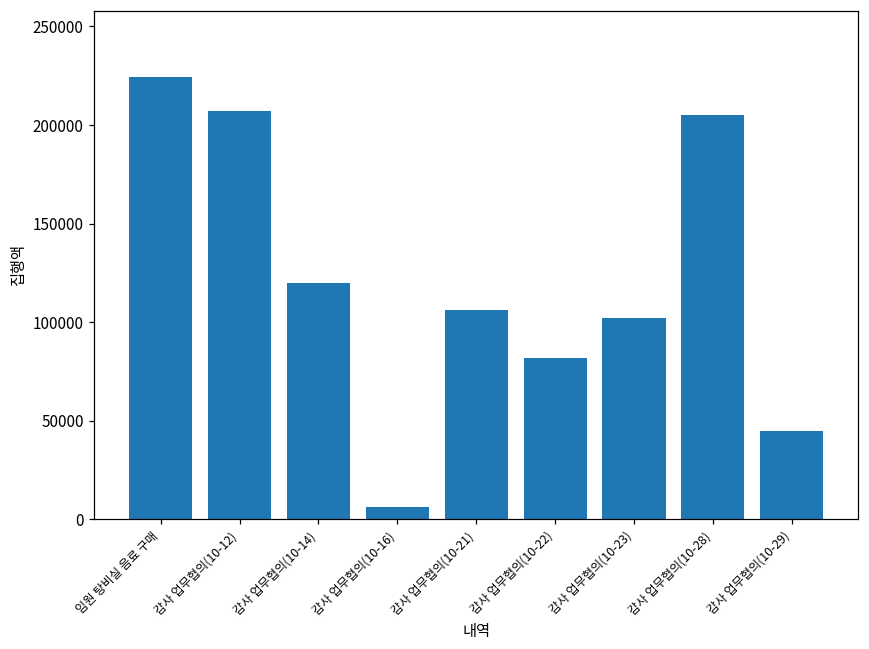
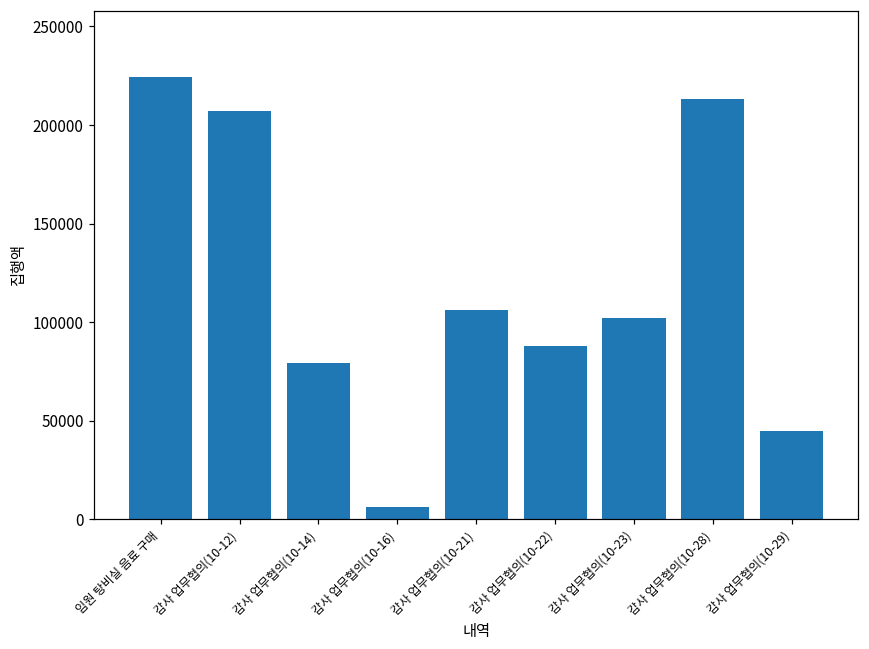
감사 업무협의(10-14): 120000 -> 79000
감사 업무협의(10-22): 82000 -> 88000
감사 업무협의(10-28): 205000 -> 213000
